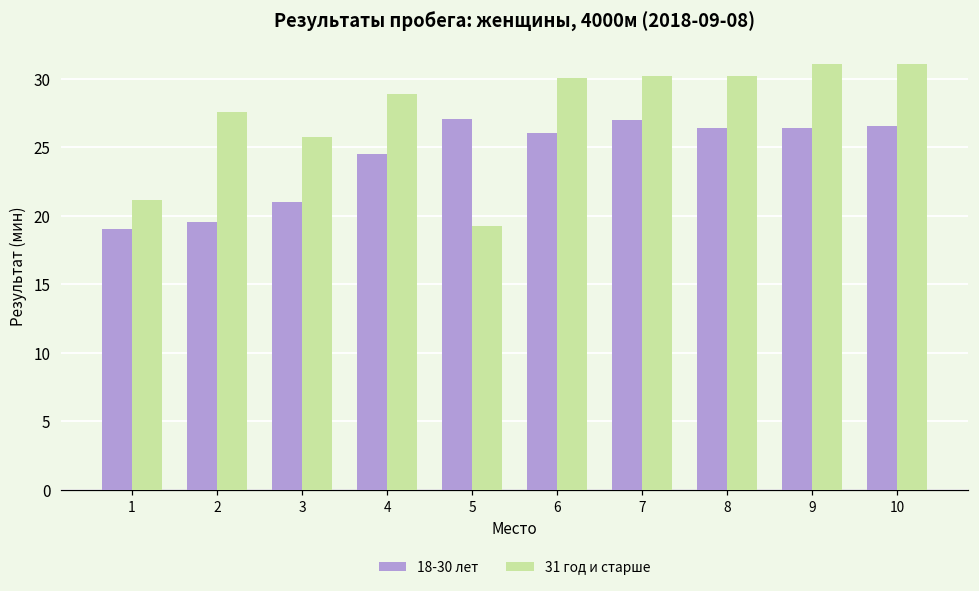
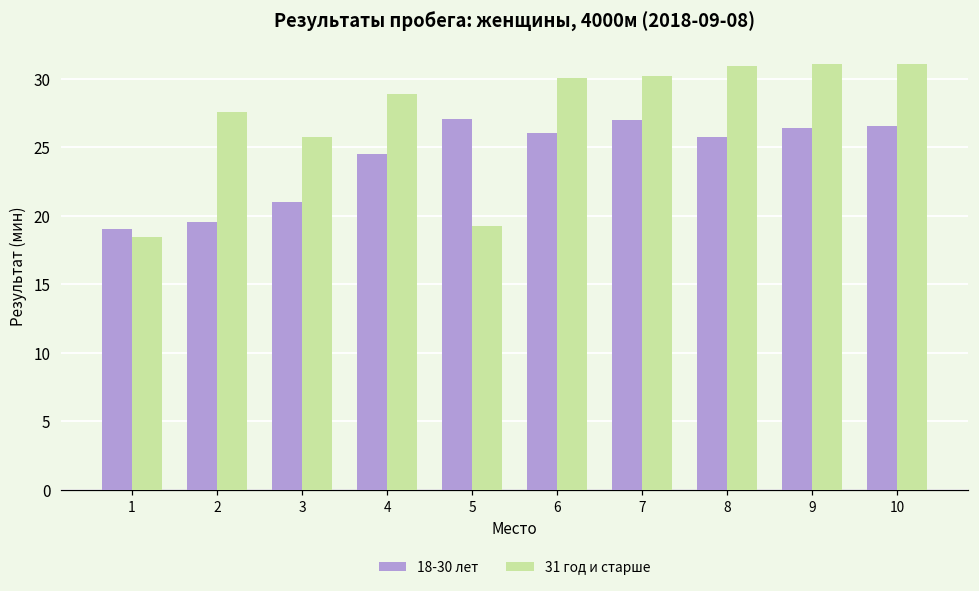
31 год и старше, 1: 21.1 -> 18.5
18-30 лет, 8: 26.4 -> 25.7
31 год и старше, 8: 30.2 -> 31.0
